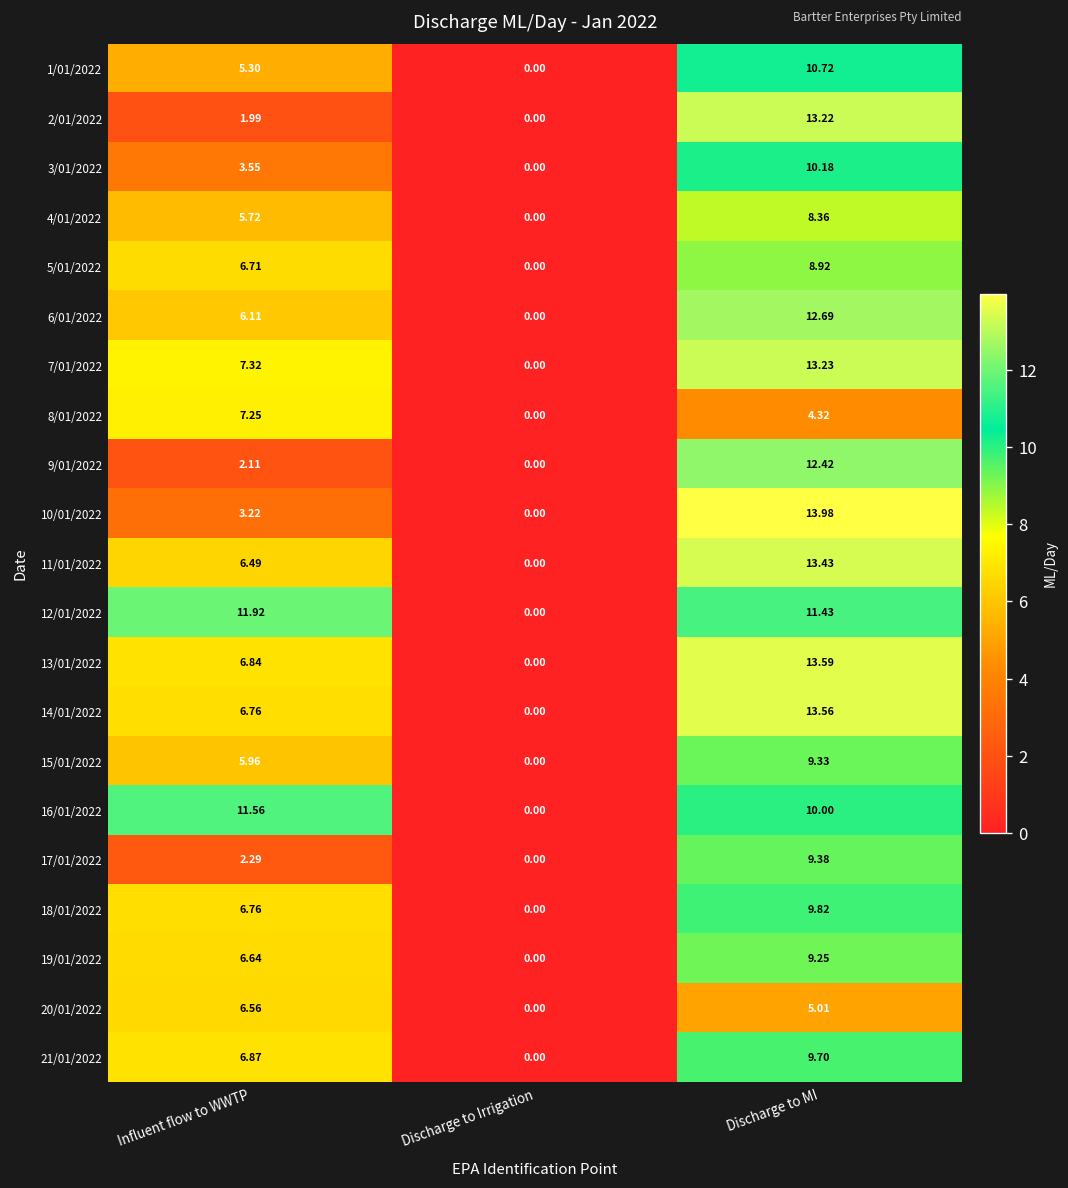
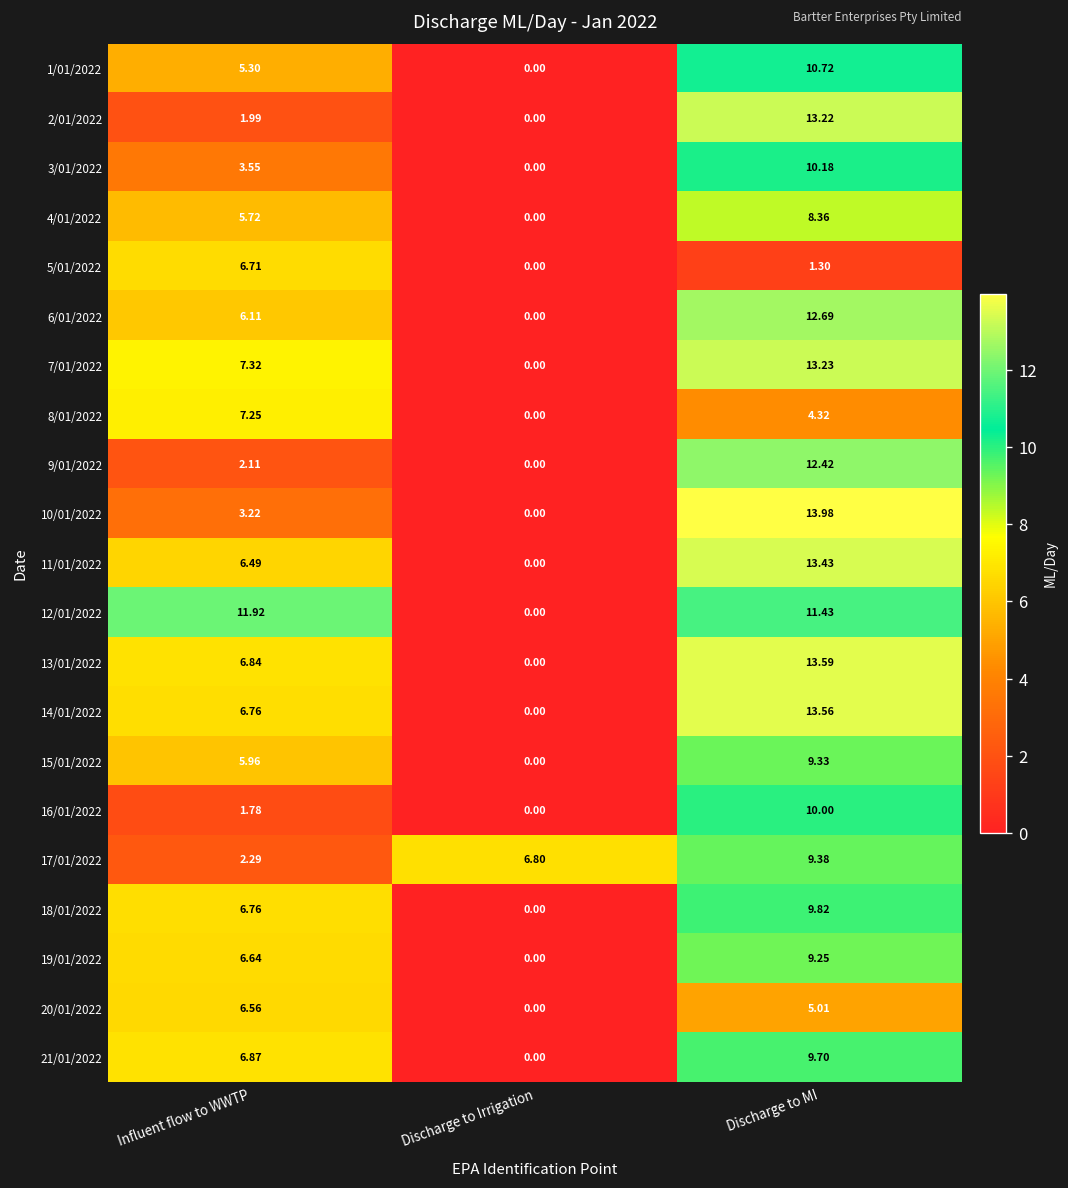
5/01/2022, Discharge to MI: 8.92 -> 1.30
16/01/2022, Influent flow to WWTP: 11.56 -> 1.78
17/01/2022, Discharge to Irrigation: 0.00 -> 6.80
